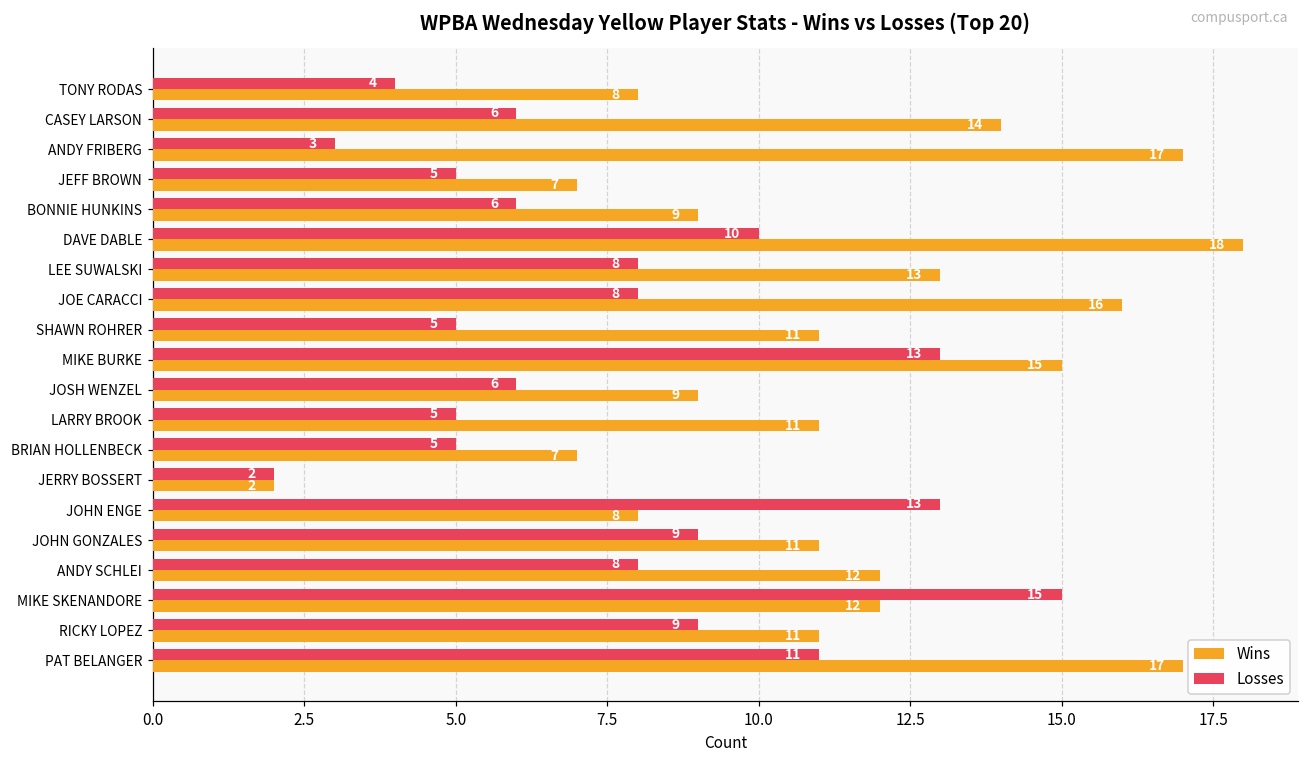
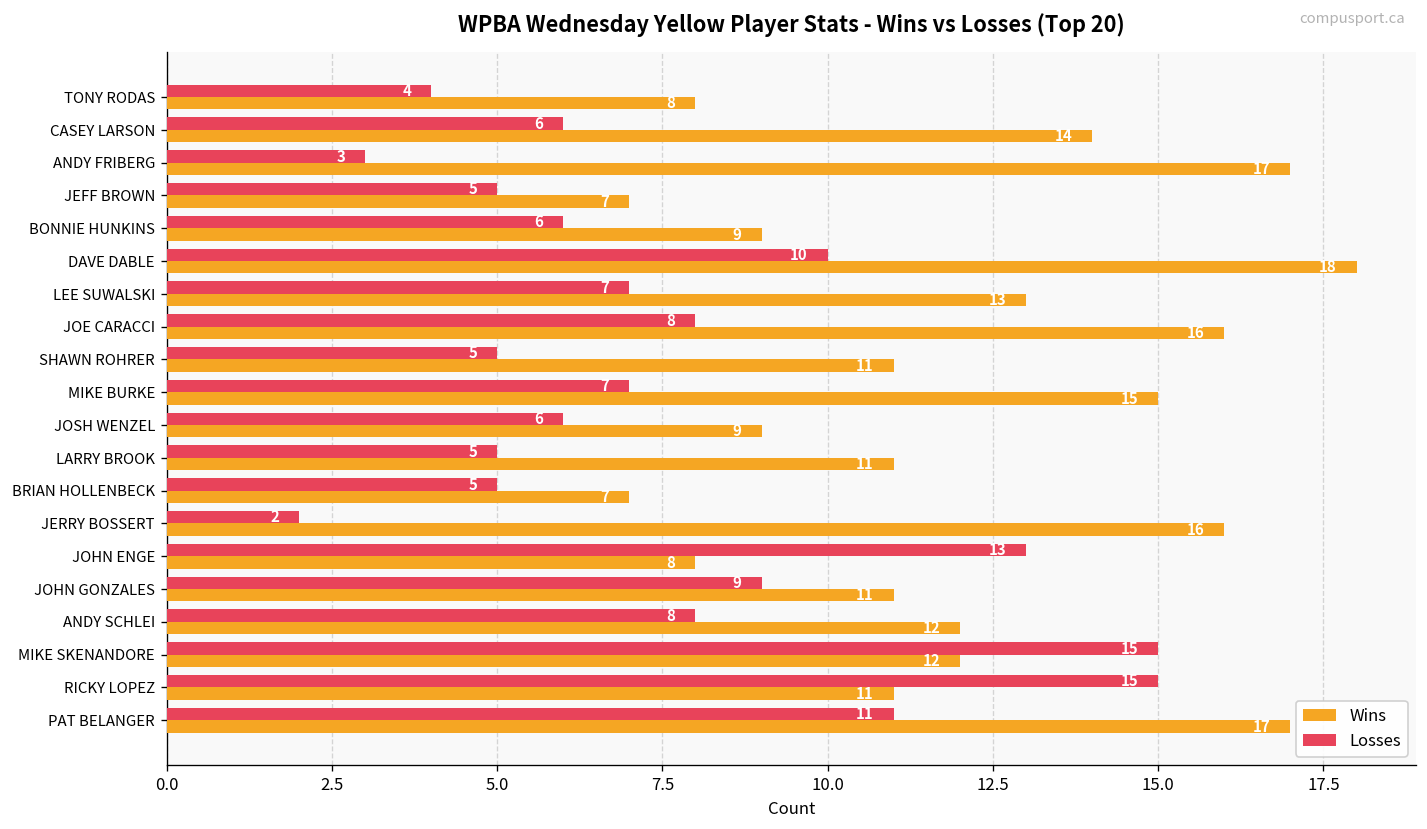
Losses, LEE SUWALSKI: 8 -> 7
Losses, MIKE BURKE: 13 -> 7
Wins, JERRY BOSSERT: 2 -> 16
Losses, RICKY LOPEZ: 9 -> 15
